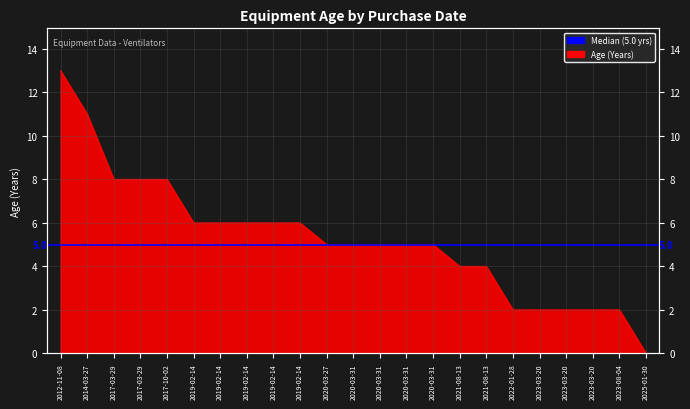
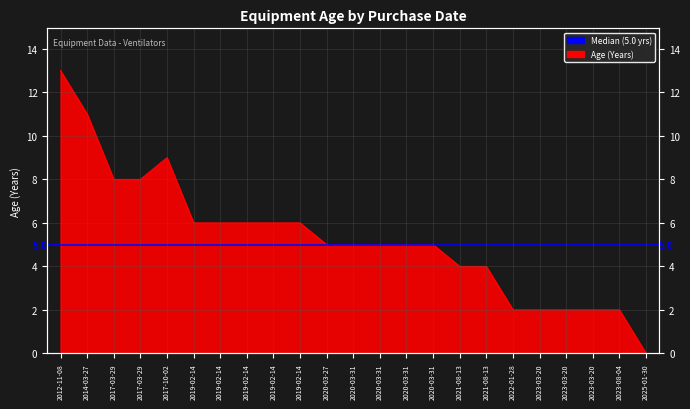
2017-10-02: 8 -> 9
